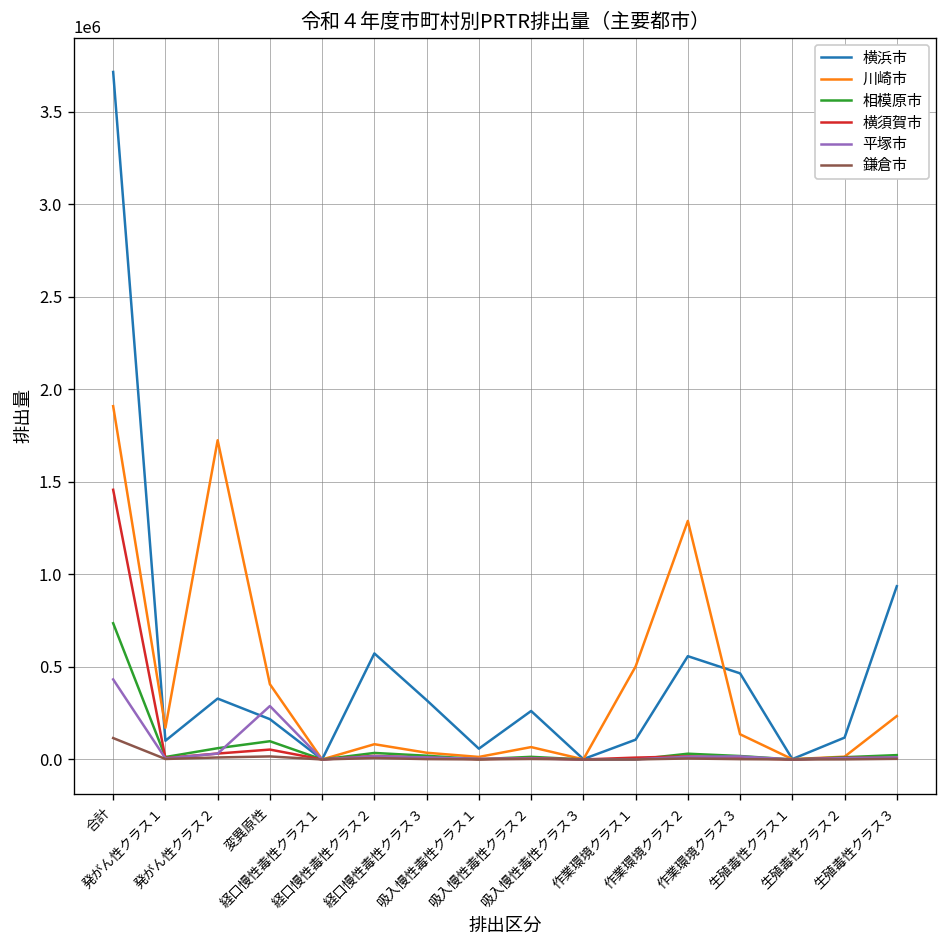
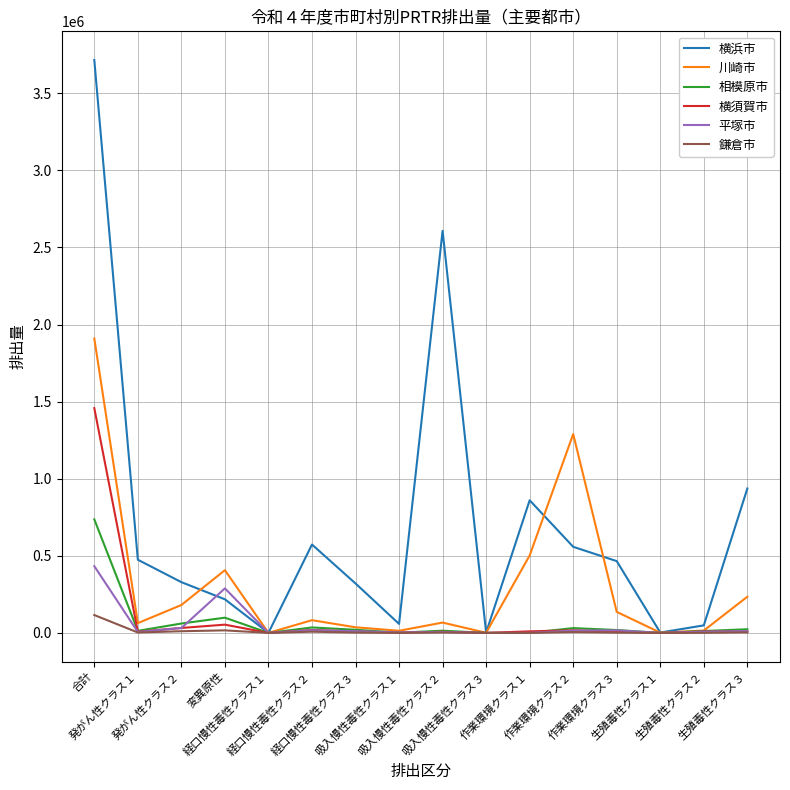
横浜市, 発がん性クラス１: 100000 -> 470000
川崎市, 発がん性クラス１: 170000 -> 60000
川崎市, 発がん性クラス２: 1730000 -> 180000
横浜市, 吸入慢性毒性クラス２: 260000 -> 2610000
横浜市, 作業環境クラス１: 110000 -> 860000
横浜市, 生殖毒性クラス２: 120000 -> 50000
